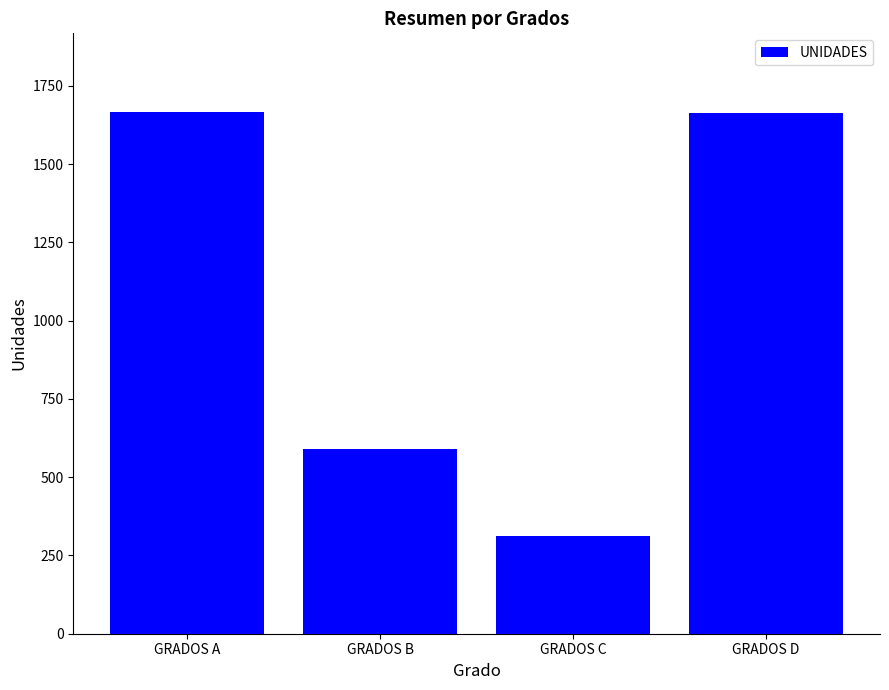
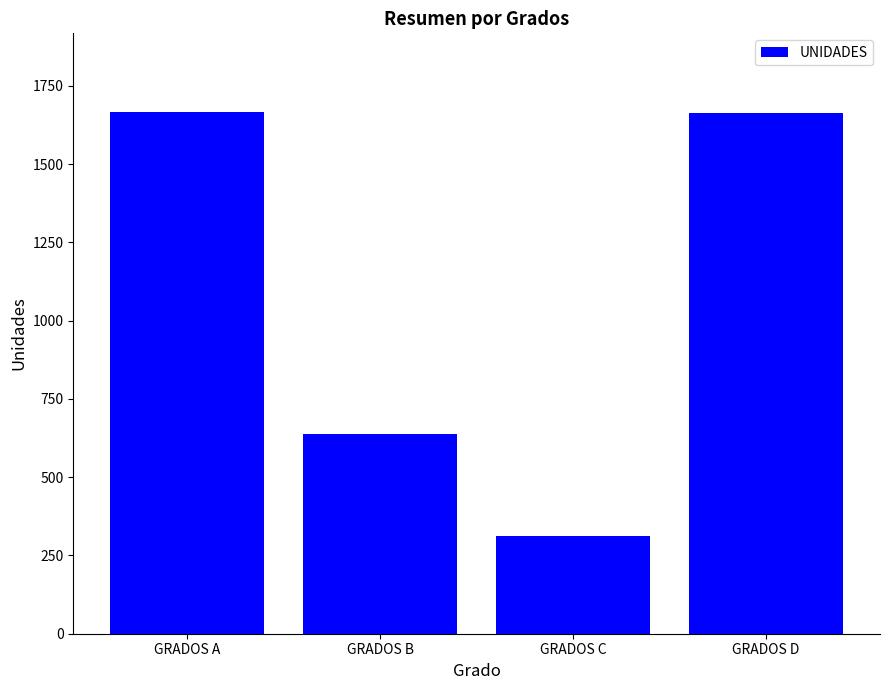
GRADOS B: 590 -> 640
